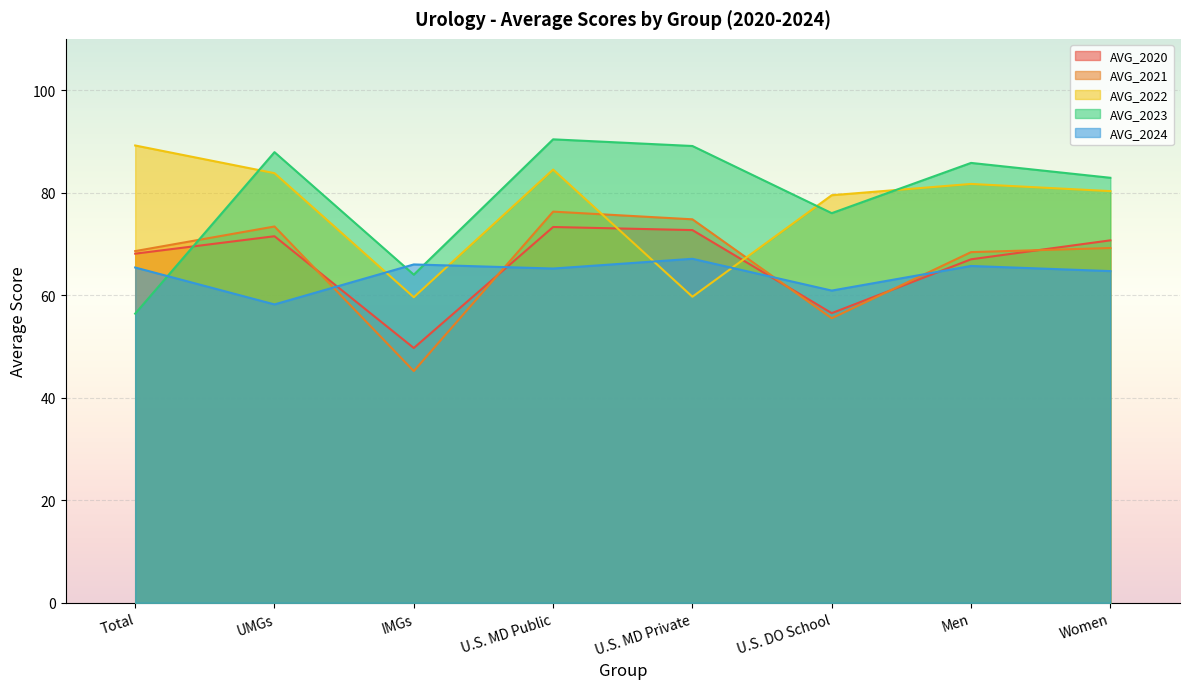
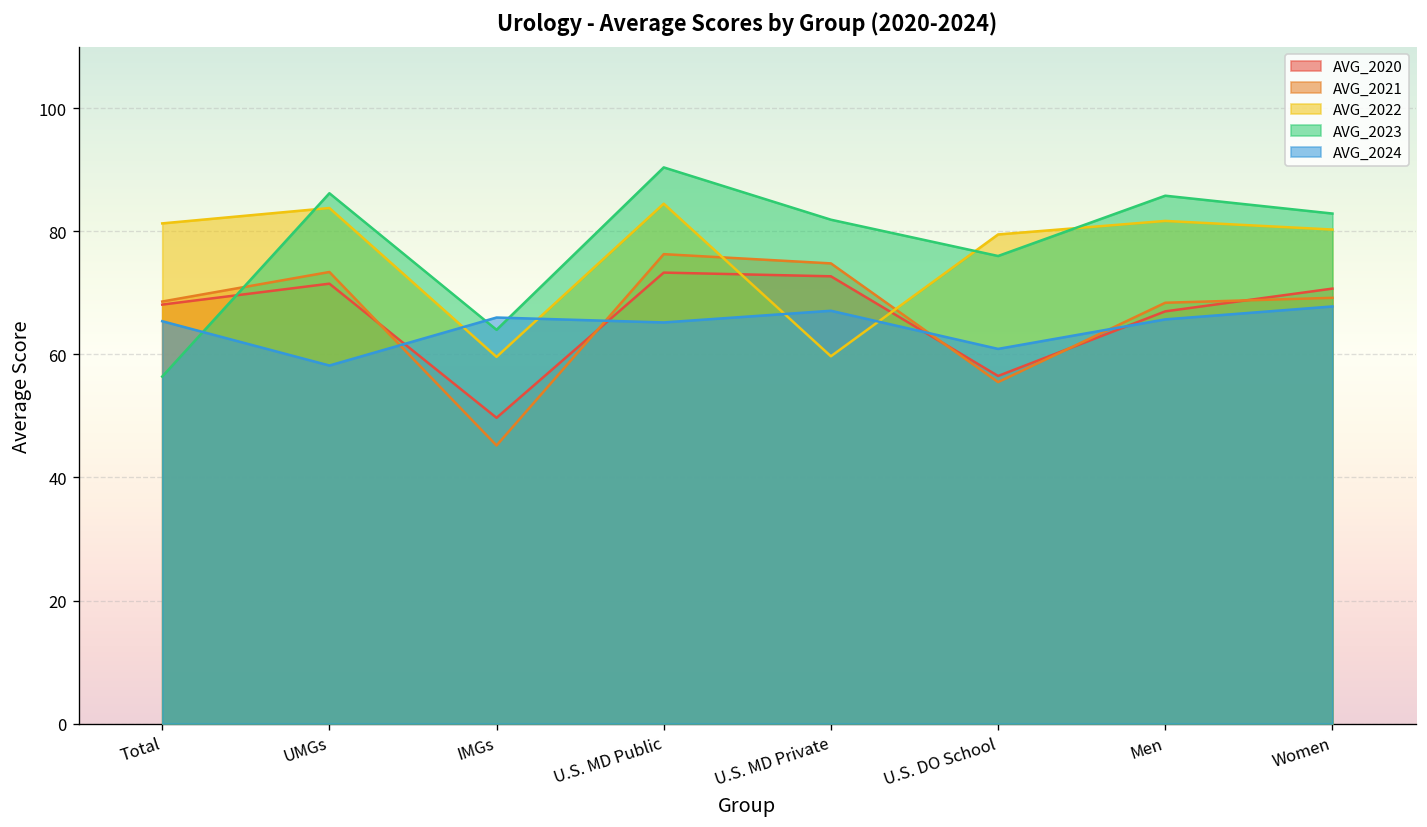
AVG_2022, Total: 89 -> 81
AVG_2023, UMGs: 88 -> 86
AVG_2023, U.S. MD Private: 89 -> 82
AVG_2024, Women: 65 -> 68
